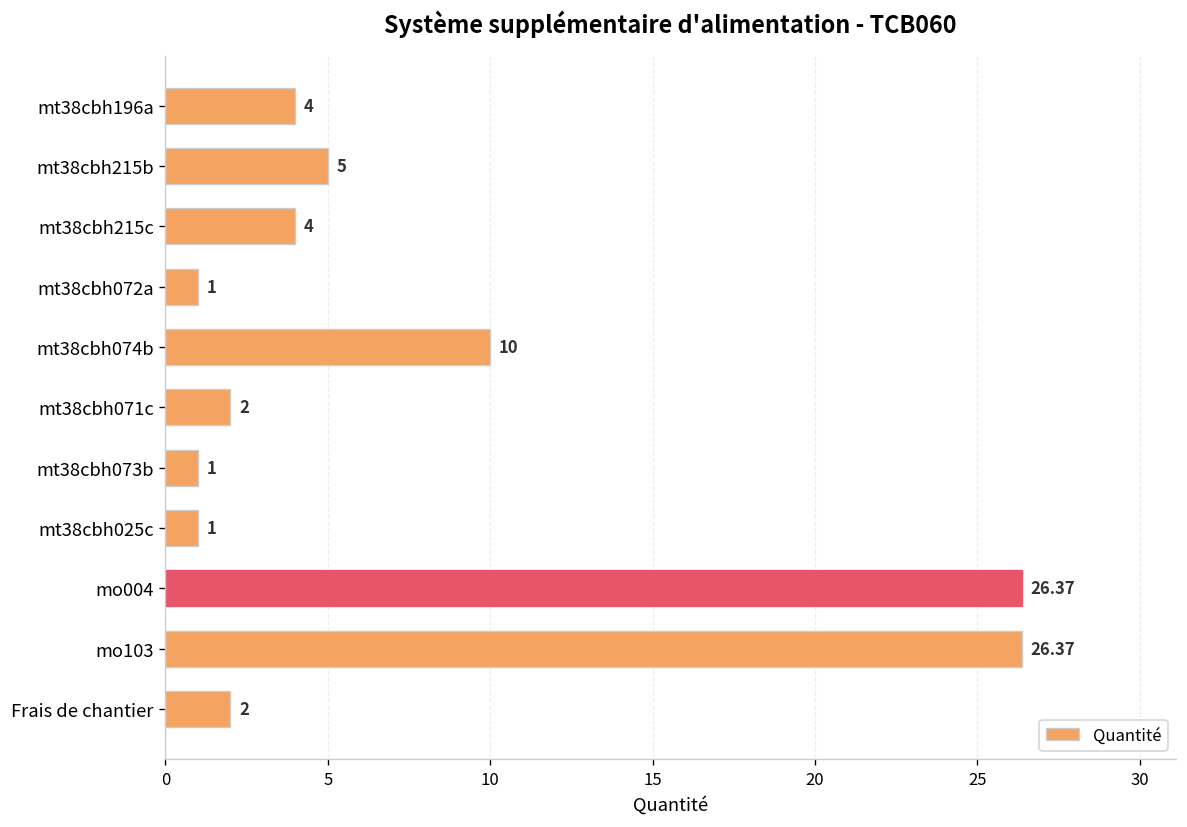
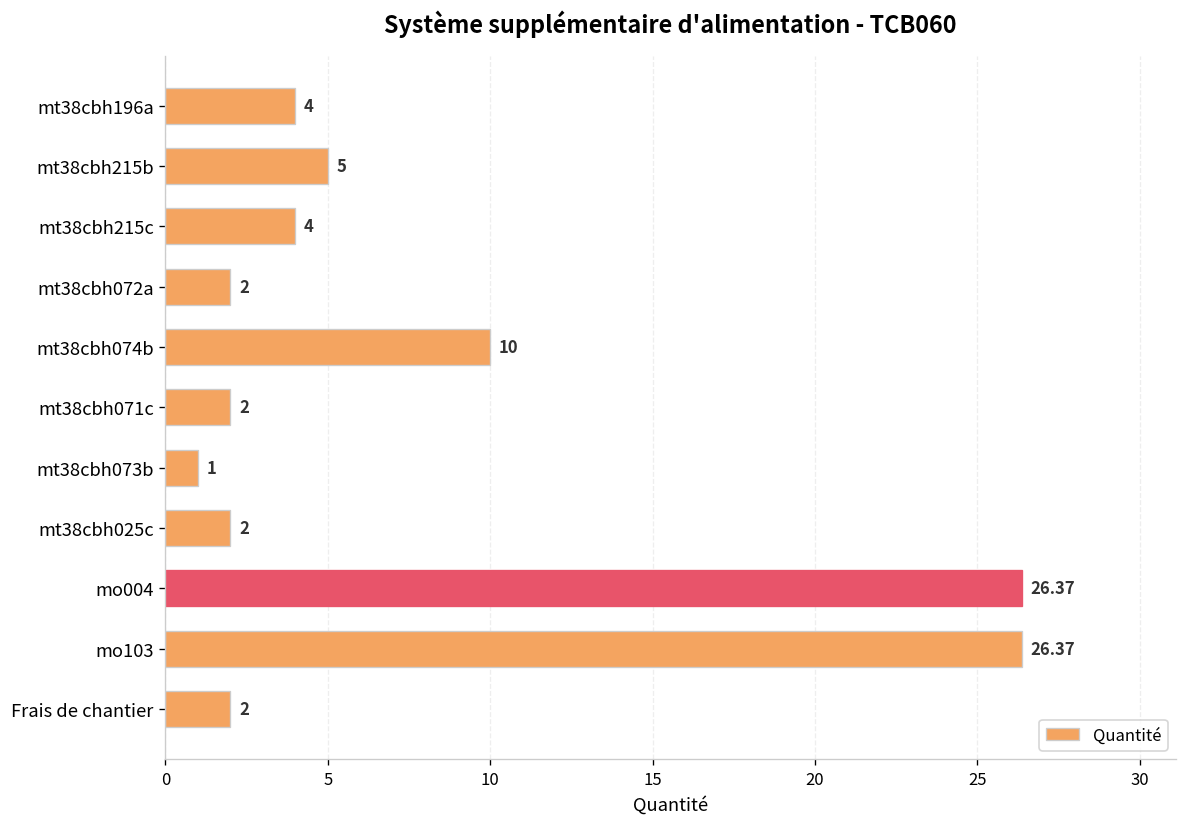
mt38cbh072a: 1 -> 2
mt38cbh025c: 1 -> 2
